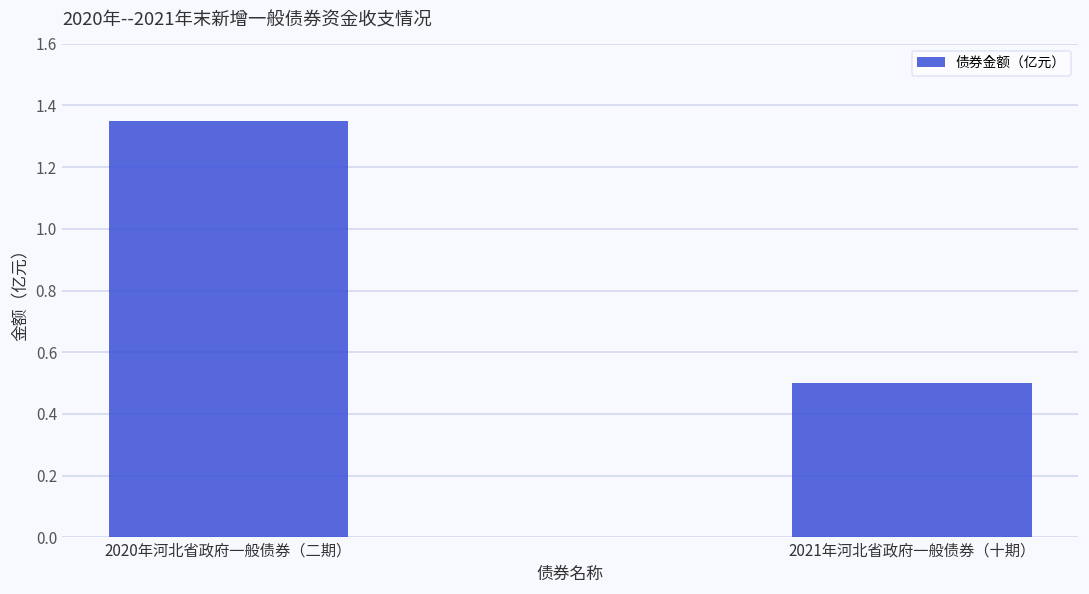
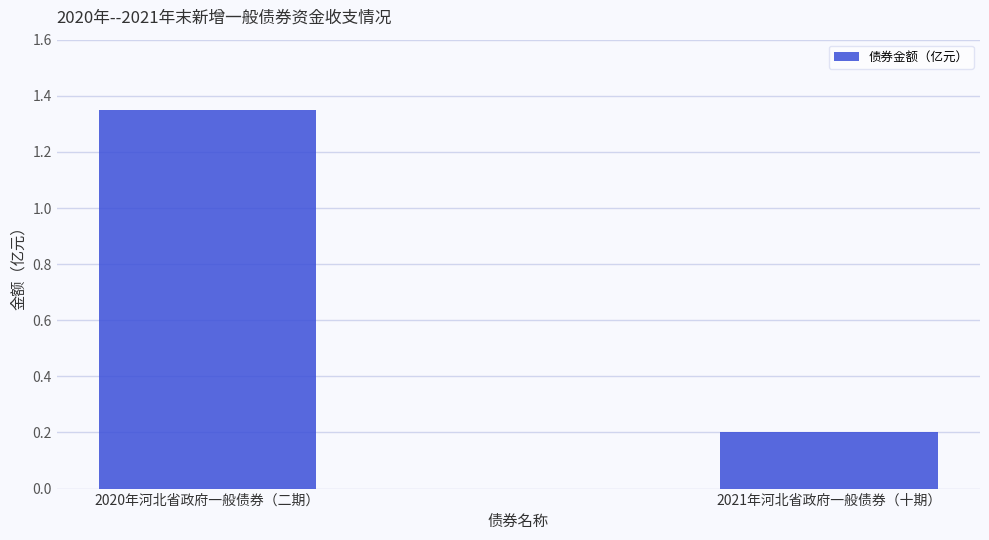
2021年河北省政府一般债券（十期）: 0.5 -> 0.2
